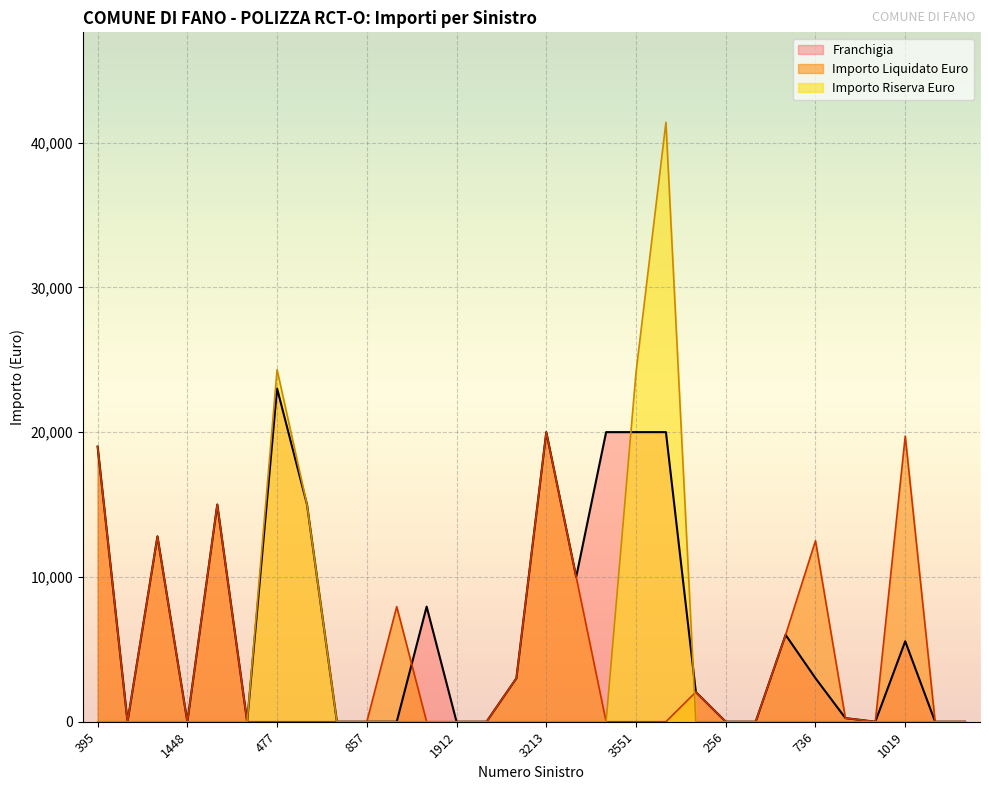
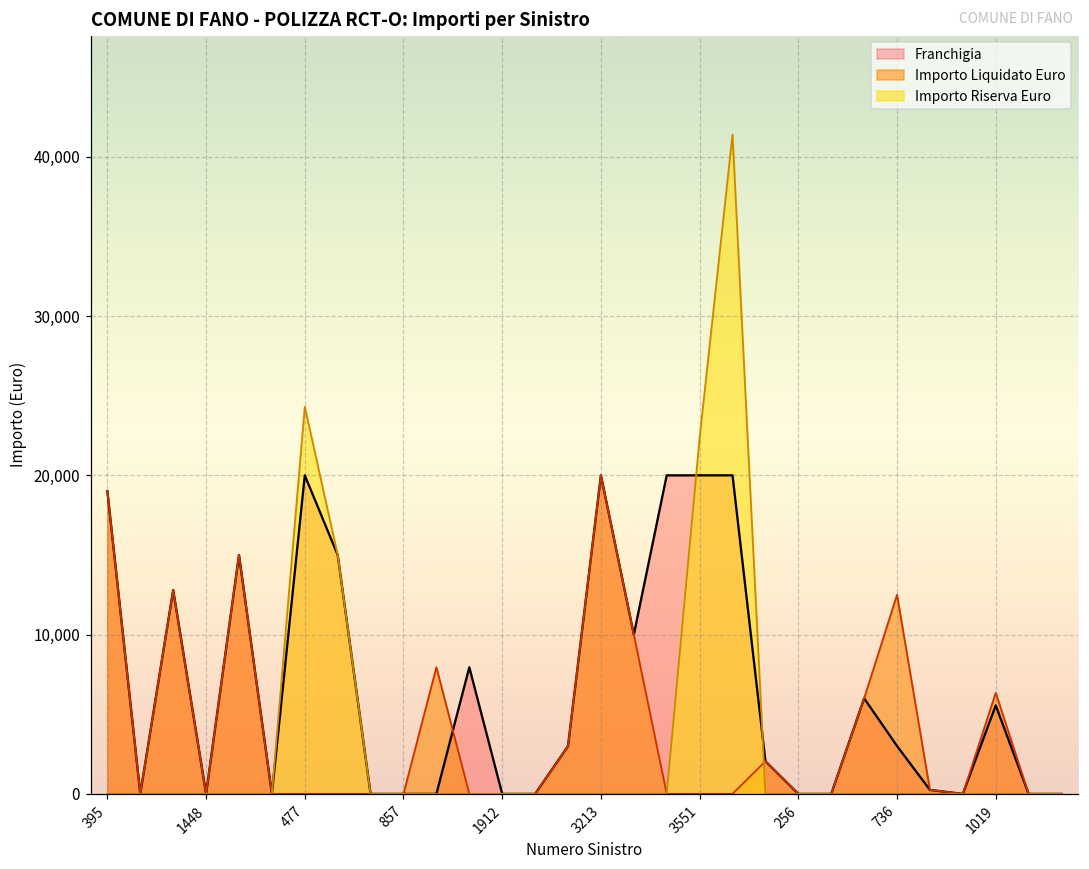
Franchigia, 477: 23,000 -> 20,000
Importo Riserva Euro, 3551: 24,100 -> 22,300
Importo Liquidato Euro, 1019: 19,700 -> 6,400
